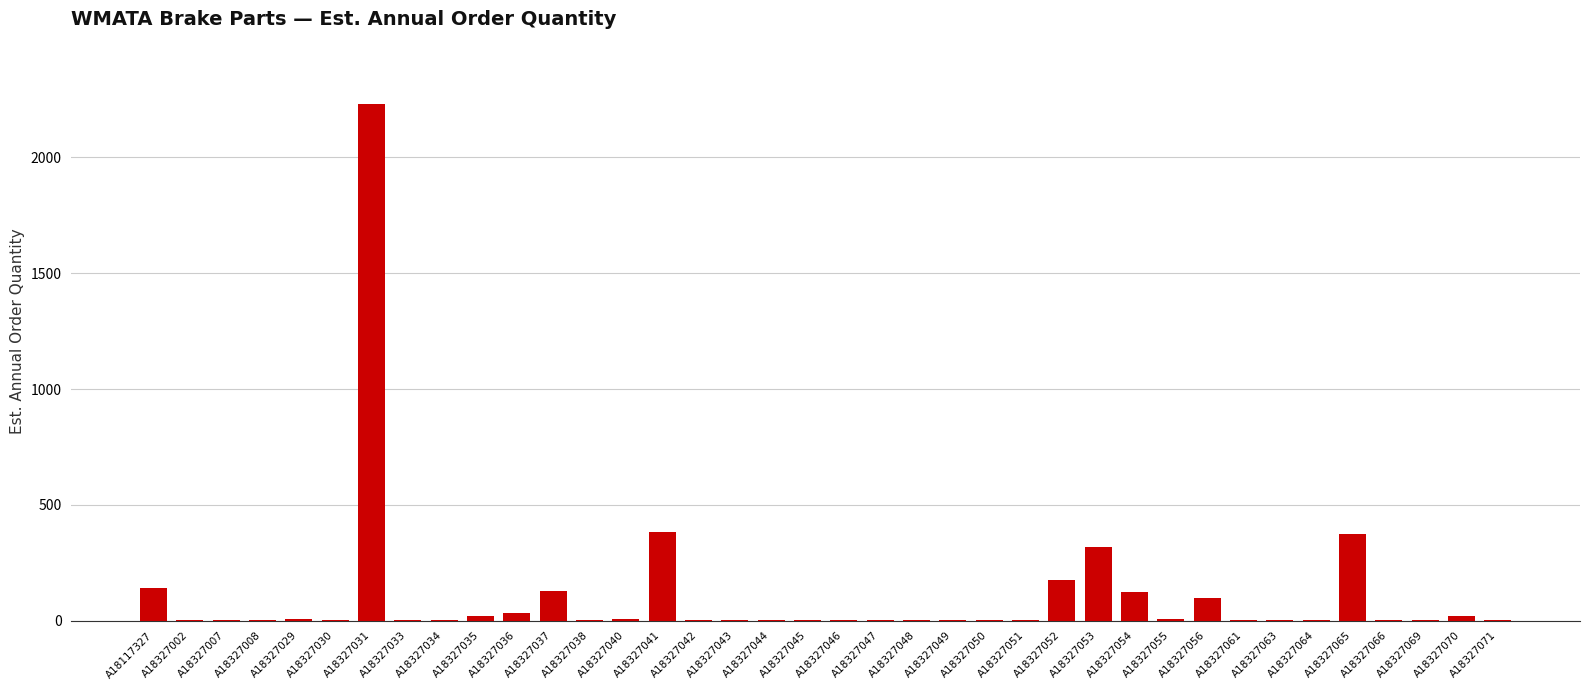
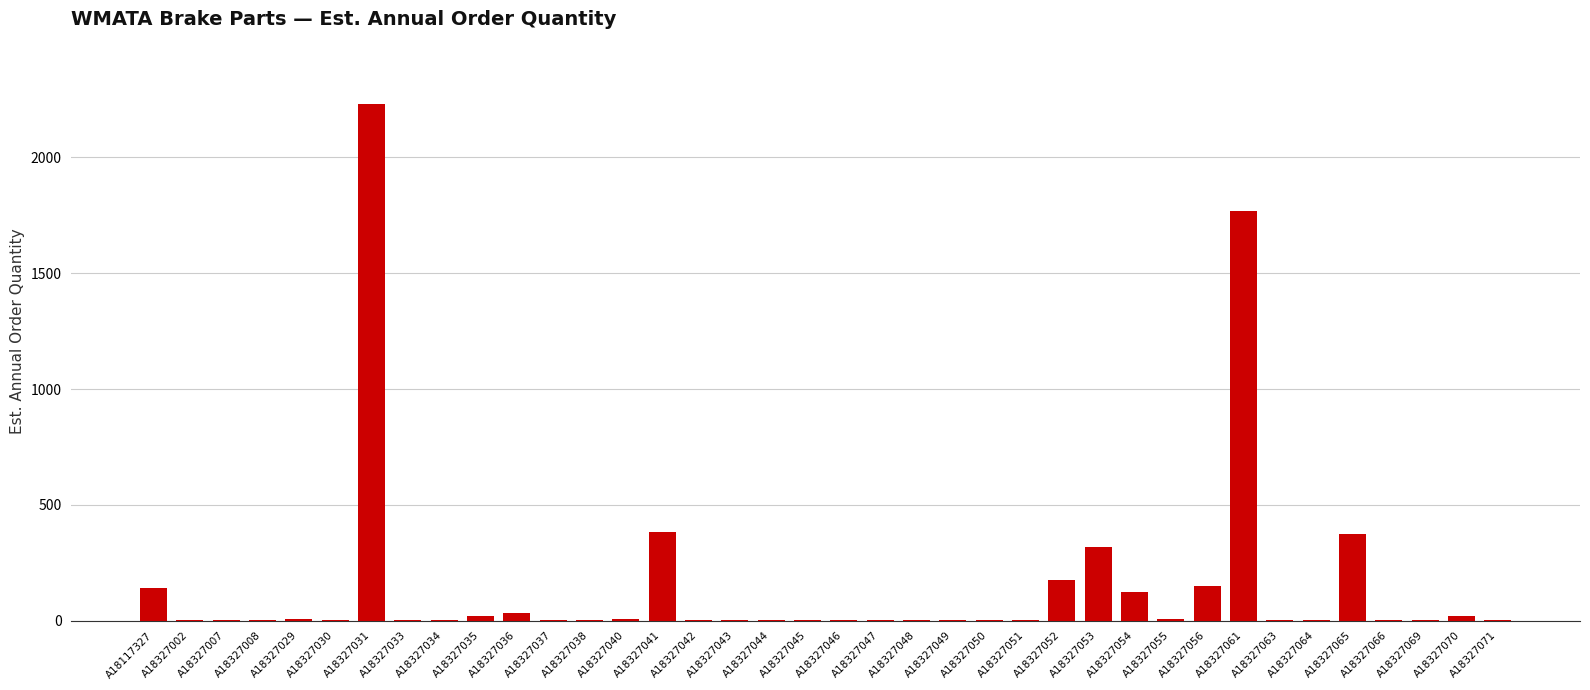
A18327037: 130 -> 0
A18327056: 100 -> 150
A18327061: 0 -> 1770
